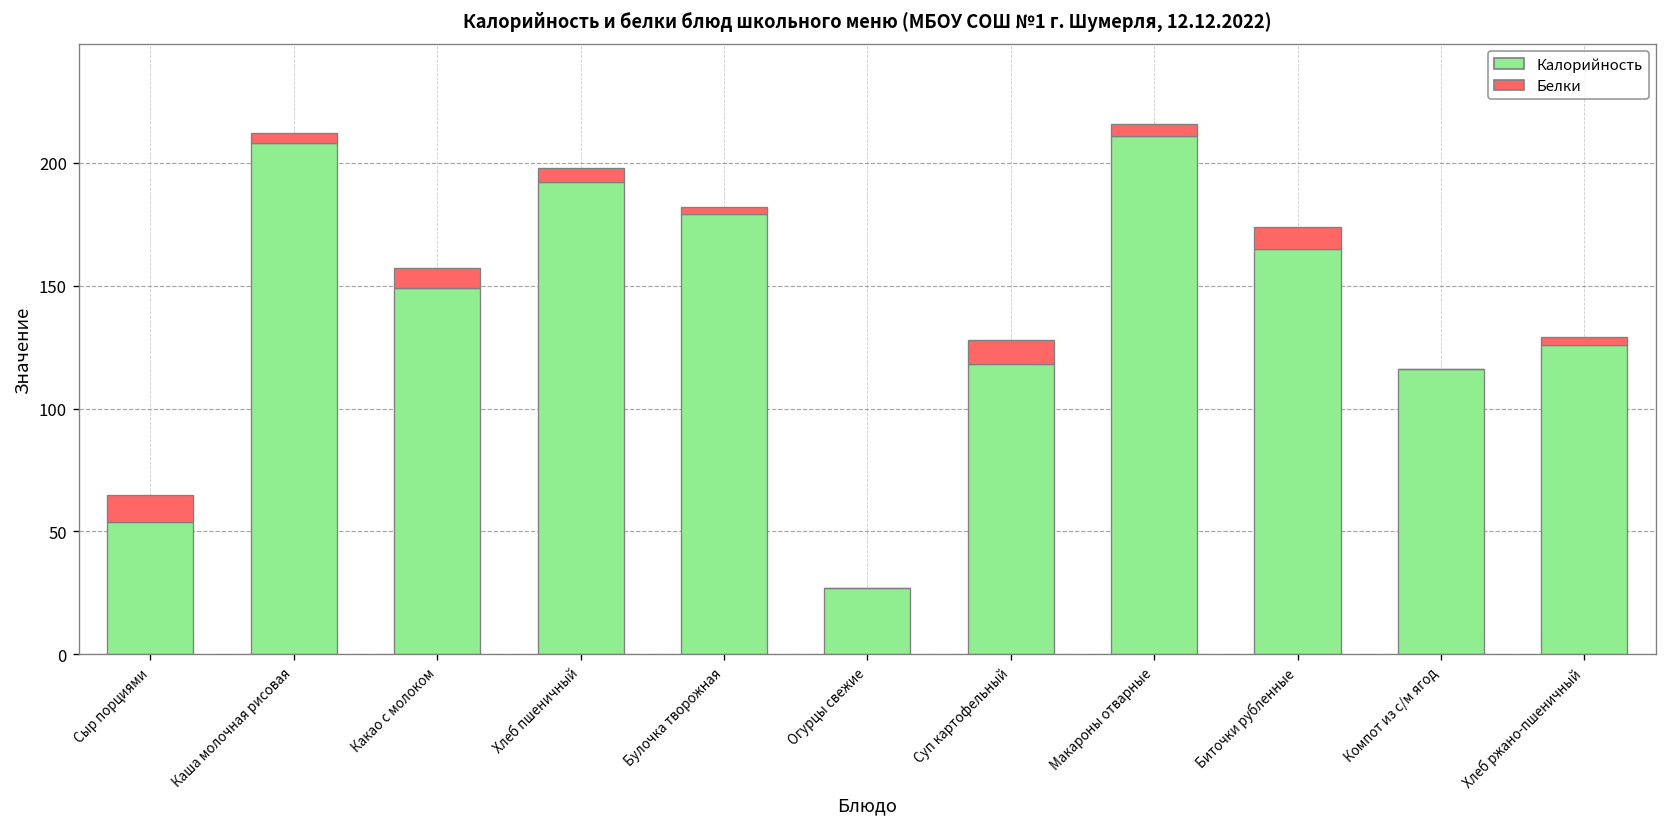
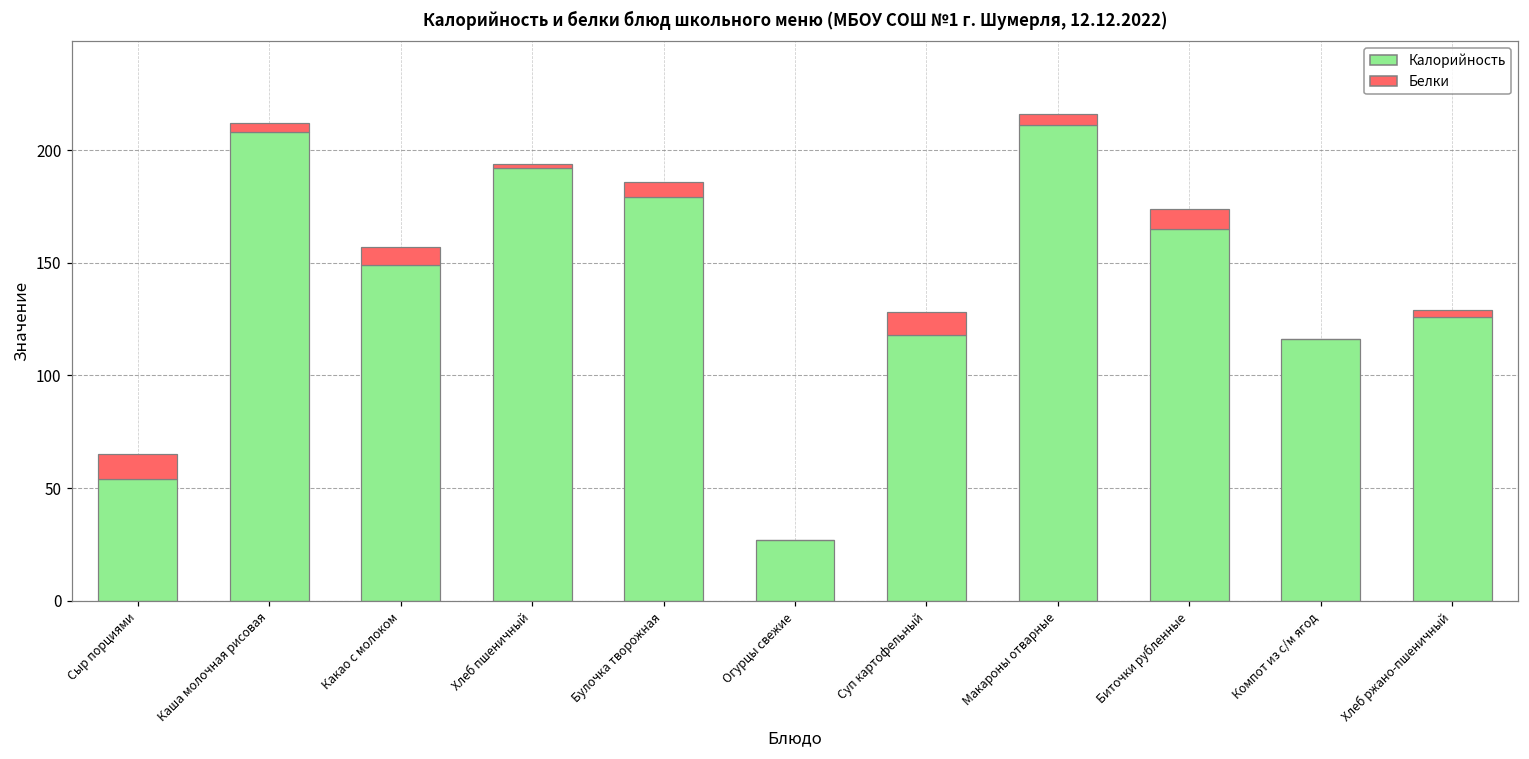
Белки, Хлеб пшеничный: 6 -> 2
Белки, Булочка творожная: 3 -> 7
